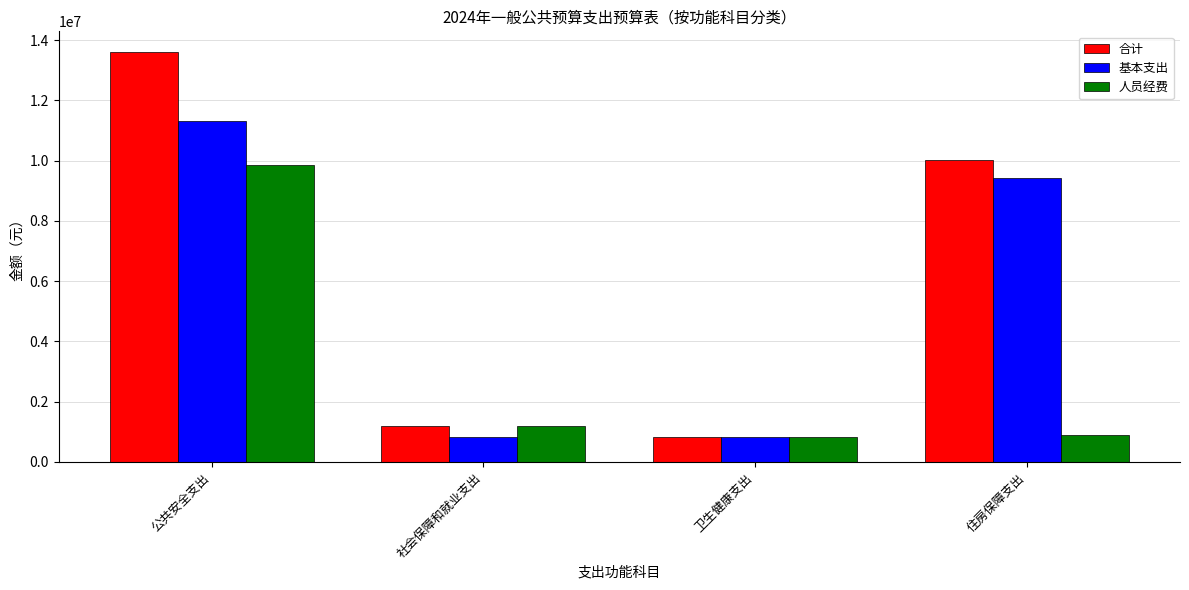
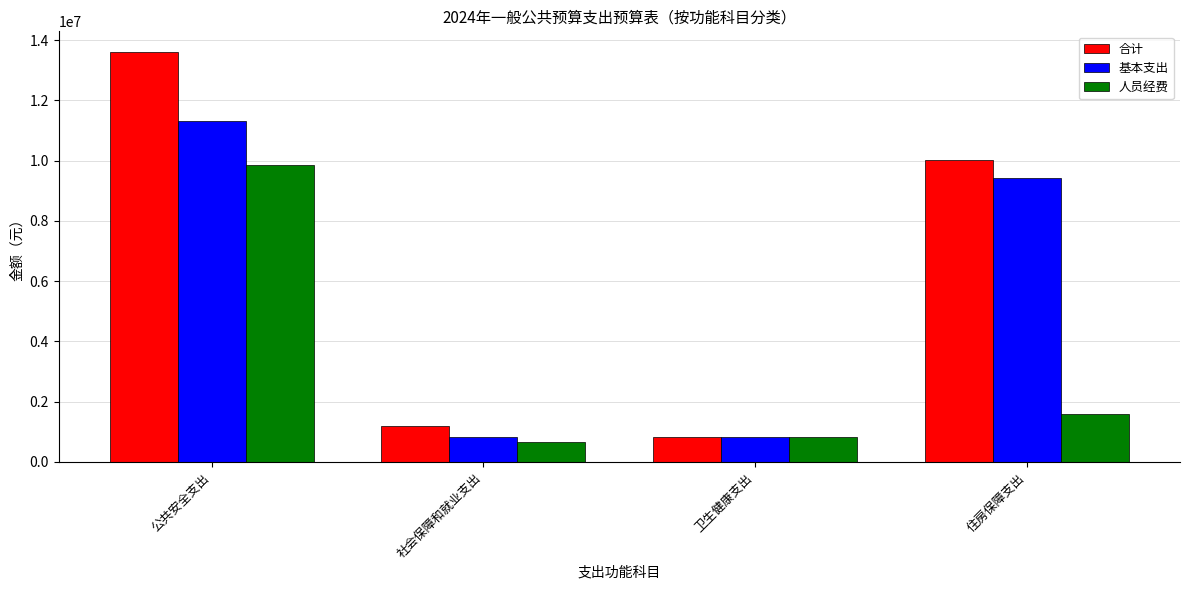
人员经费, 社会保障和就业支出: 1200000 -> 700000
人员经费, 住房保障支出: 900000 -> 1600000
